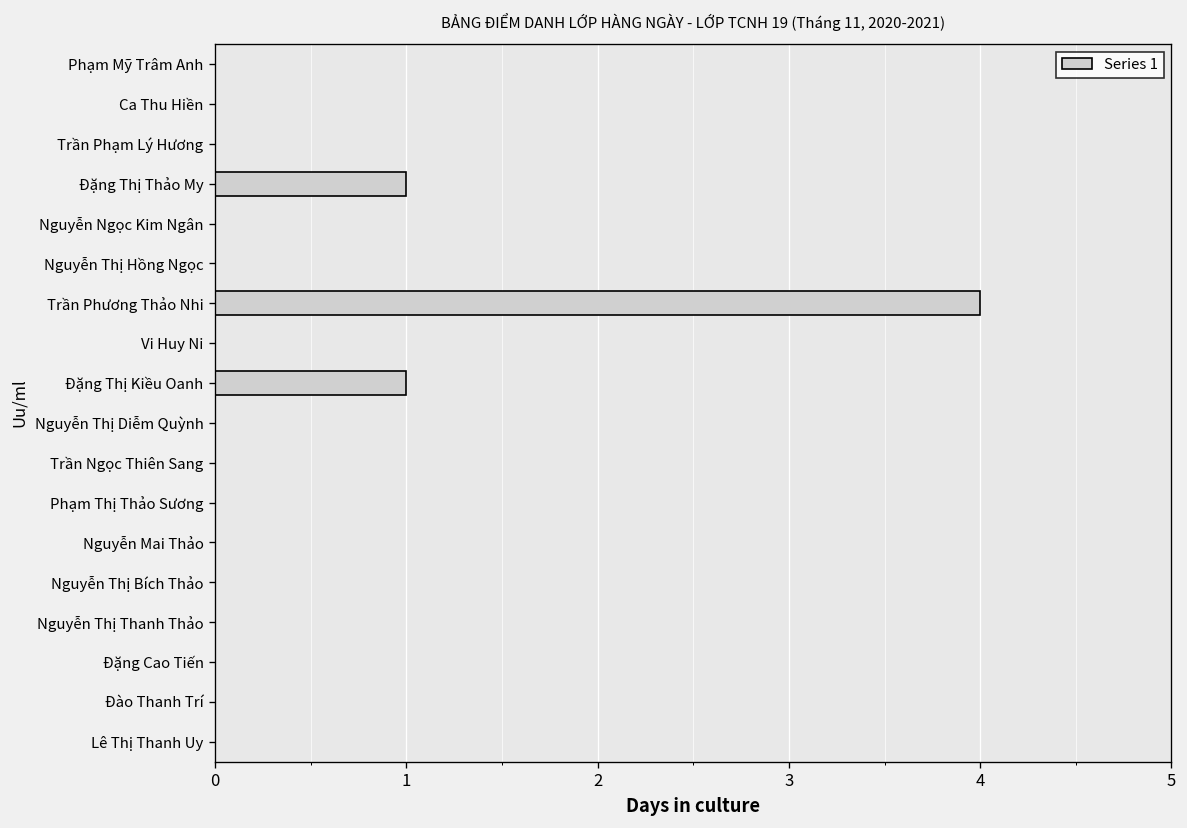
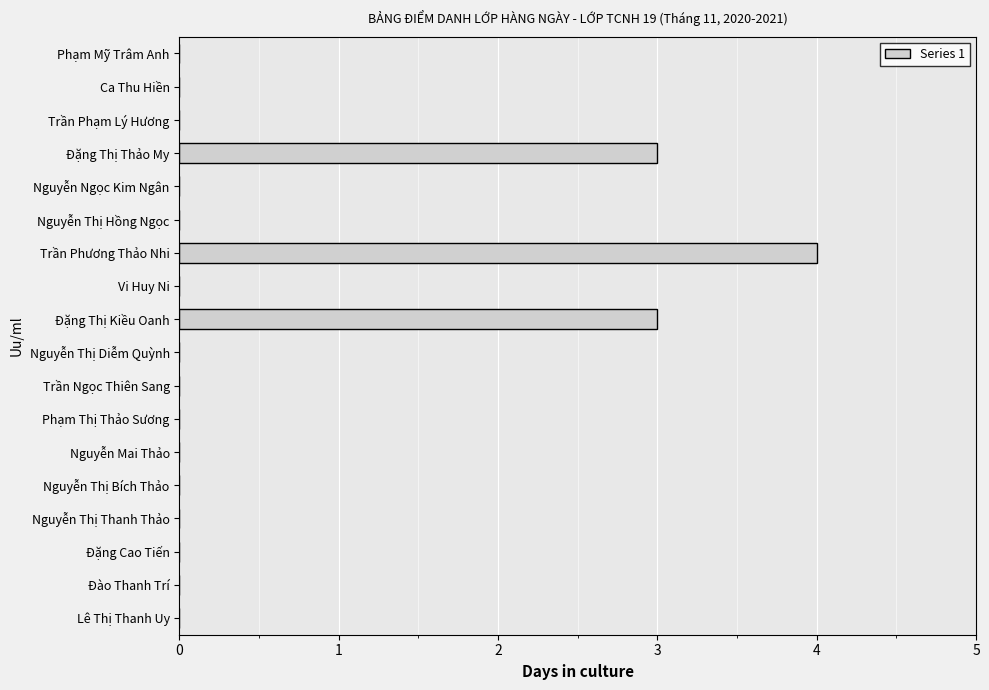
Đặng Thị Thảo My: 1 -> 3
Đặng Thị Kiều Oanh: 1 -> 3
